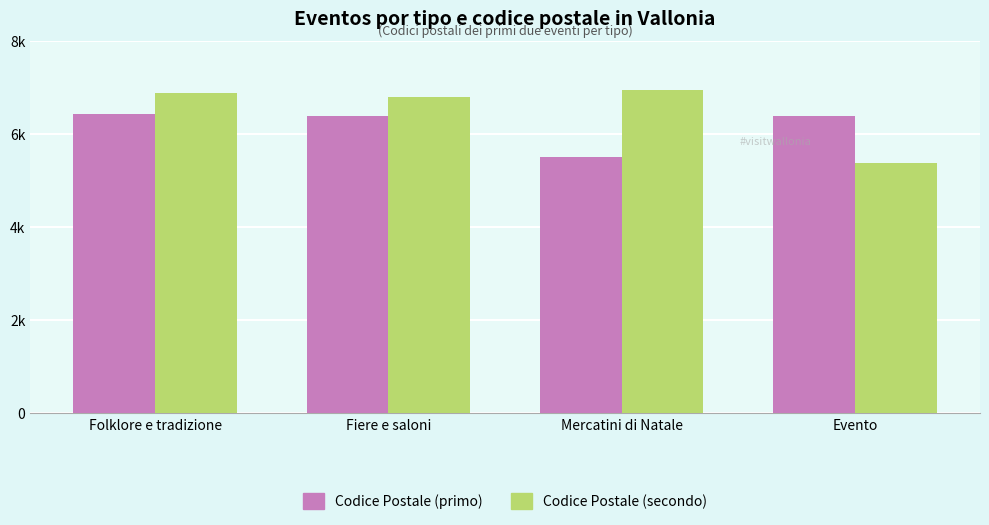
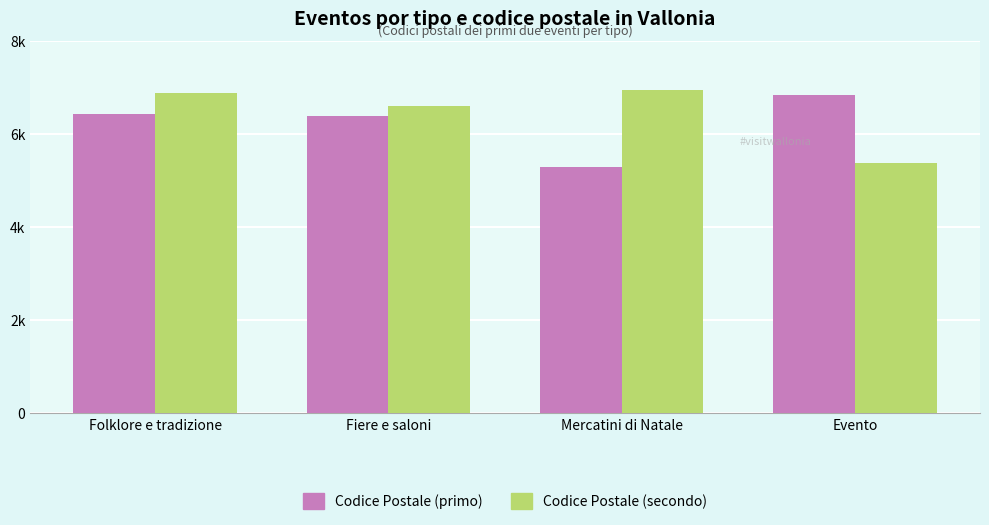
Codice Postale (secondo), Fiere e saloni: 6800 -> 6600
Codice Postale (primo), Mercatini di Natale: 5500 -> 5300
Codice Postale (primo), Evento: 6400 -> 6800
